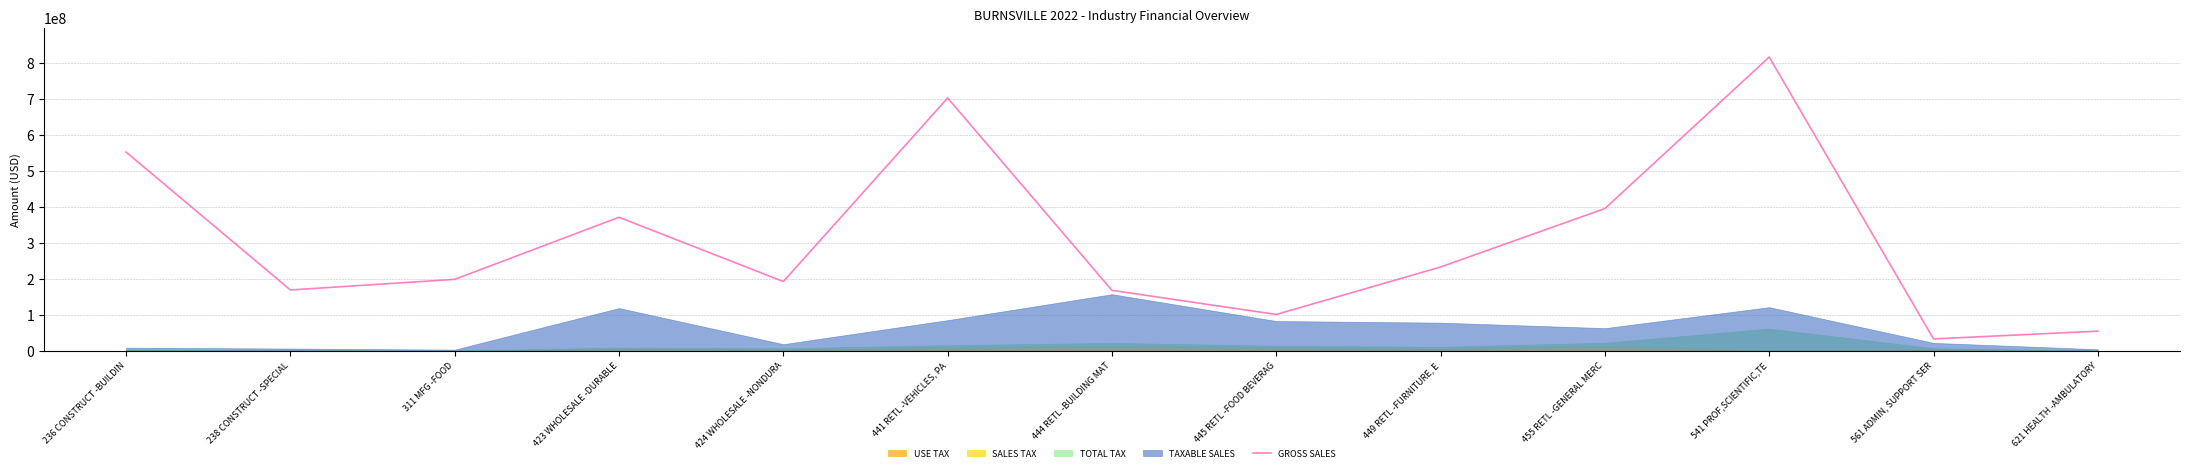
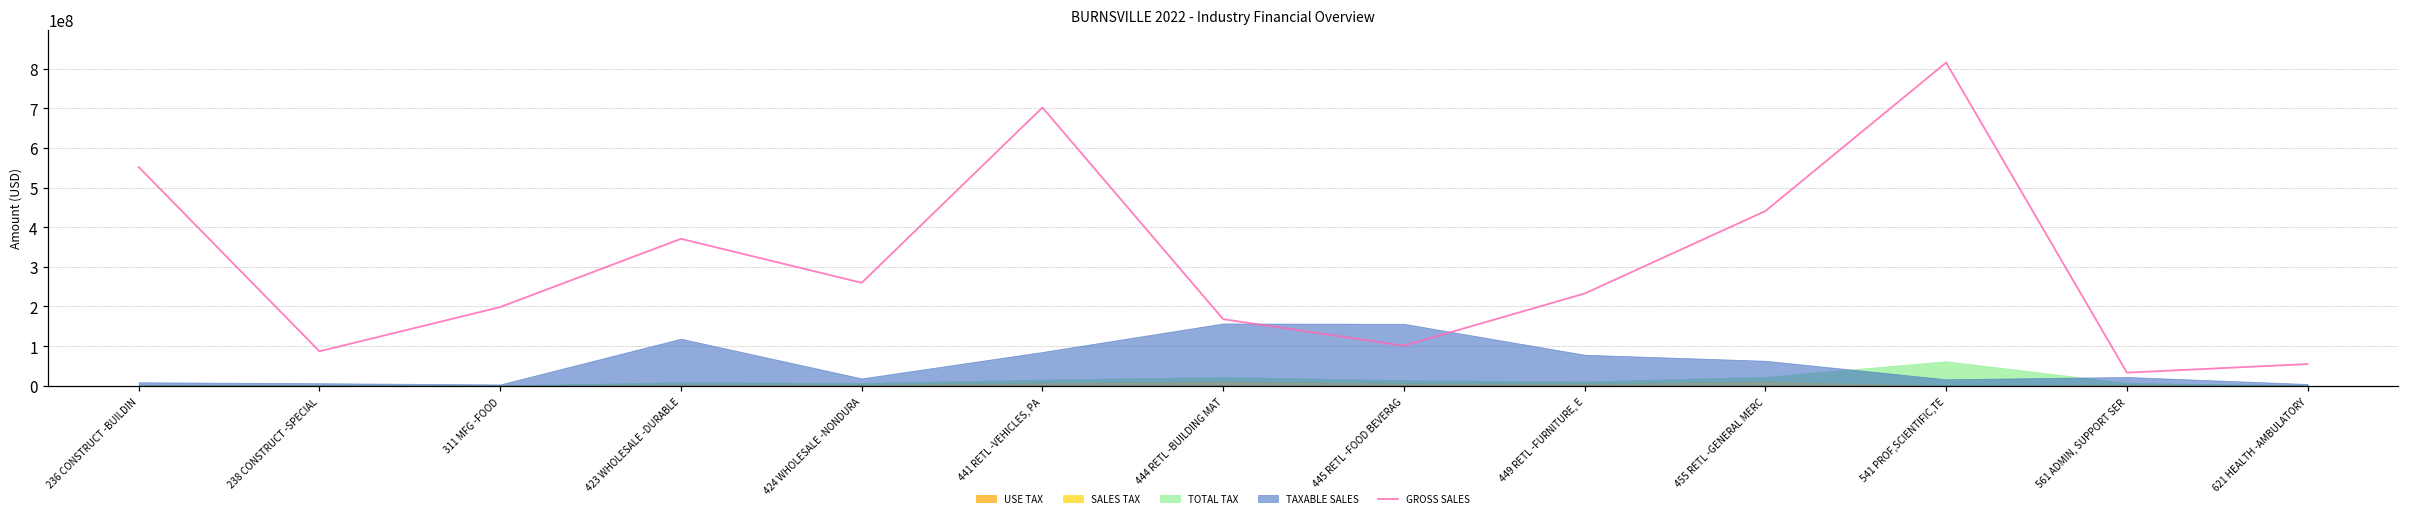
GROSS SALES, 238 CONSTRUCT -SPECIAL: 170000000 -> 90000000
GROSS SALES, 424 WHOLESALE -NONDURA: 190000000 -> 260000000
TAXABLE SALES, 445 RETL -FOOD BEVERAG: 80000000 -> 160000000
GROSS SALES, 455 RETL -GENERAL MERC: 400000000 -> 440000000
TAXABLE SALES, 541 PROF,SCIENTIFIC,TE: 120000000 -> 20000000
